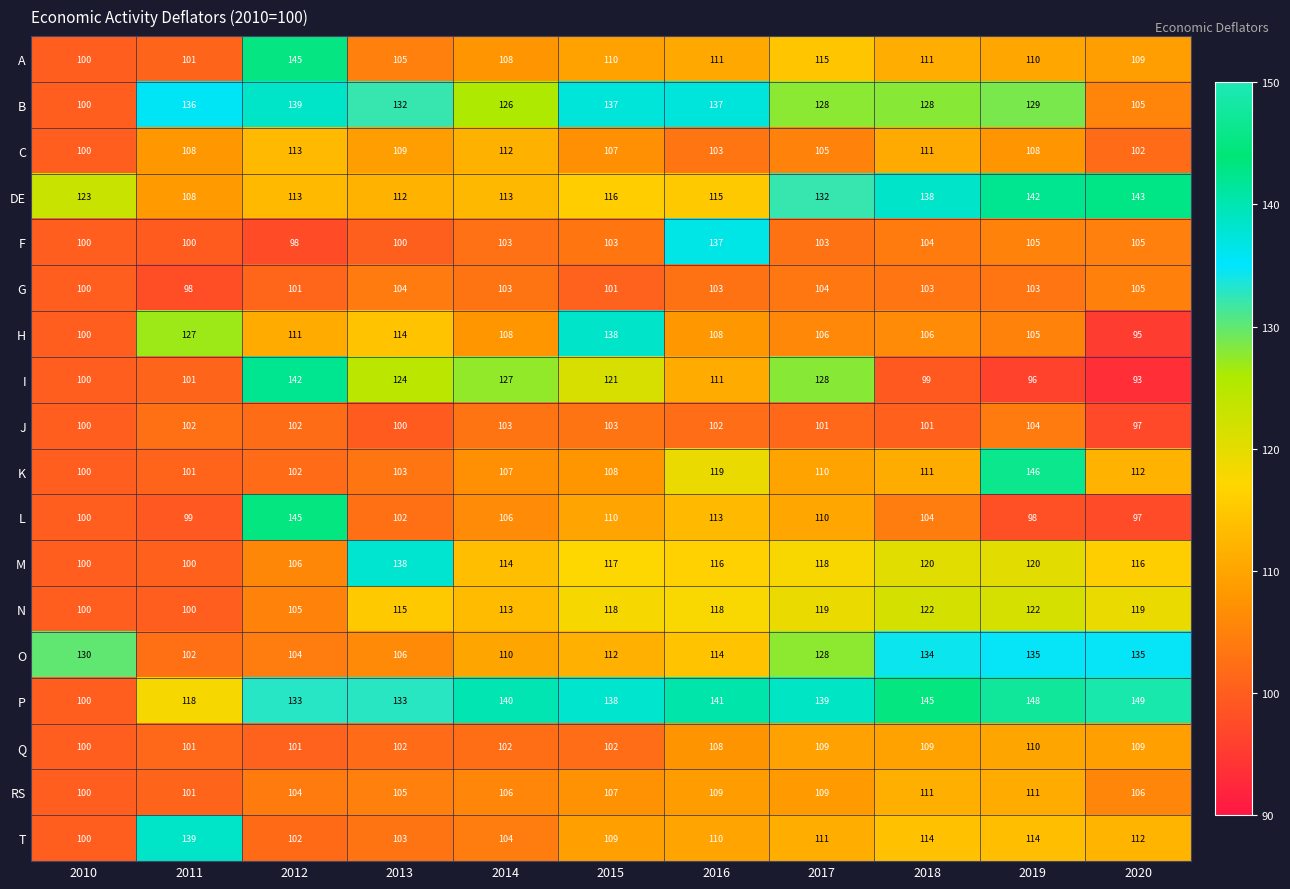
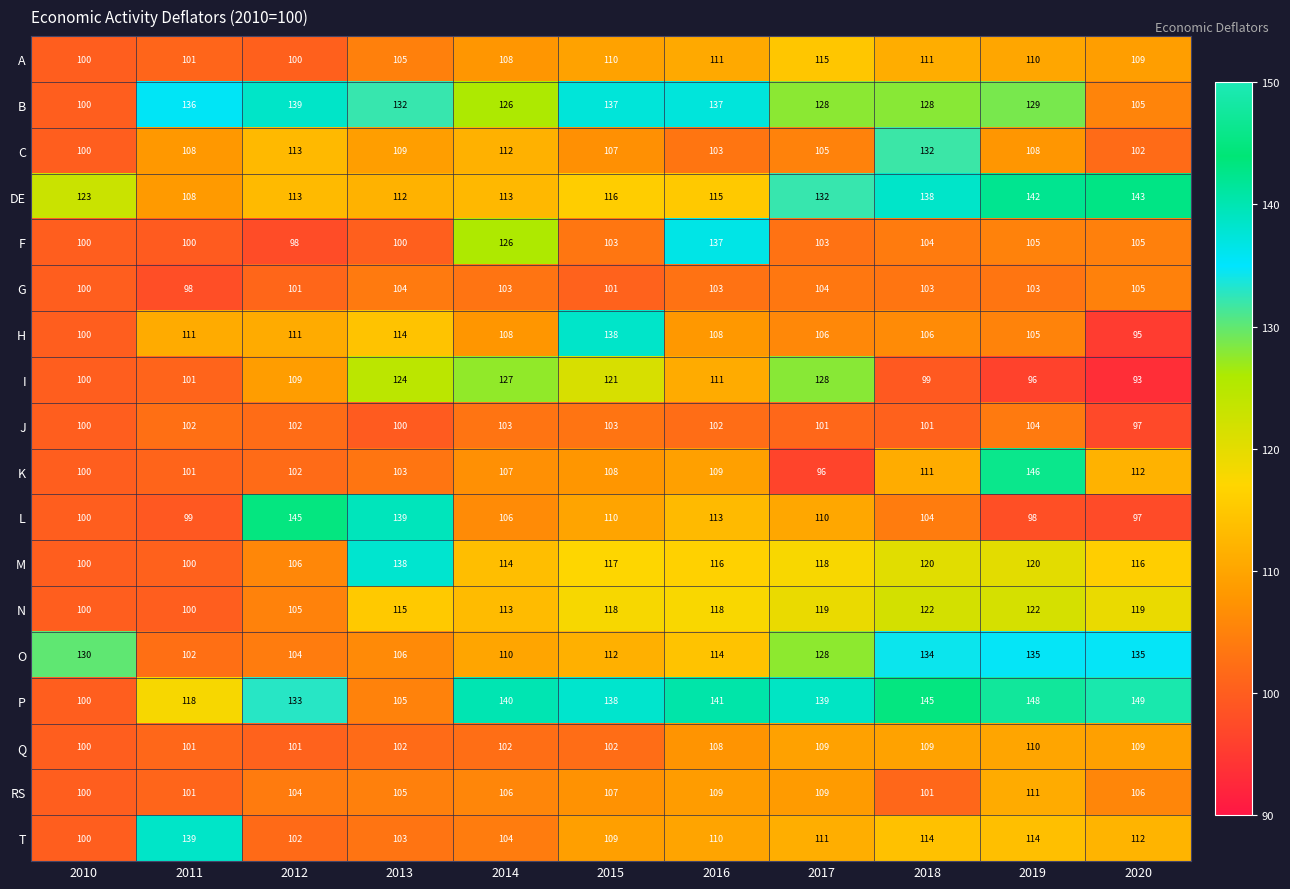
A, 2012: 145 -> 100
C, 2018: 111 -> 132
F, 2014: 103 -> 126
H, 2011: 127 -> 111
I, 2012: 142 -> 109
K, 2016: 119 -> 109
K, 2017: 110 -> 96
L, 2013: 102 -> 139
P, 2013: 133 -> 105
RS, 2018: 111 -> 101
